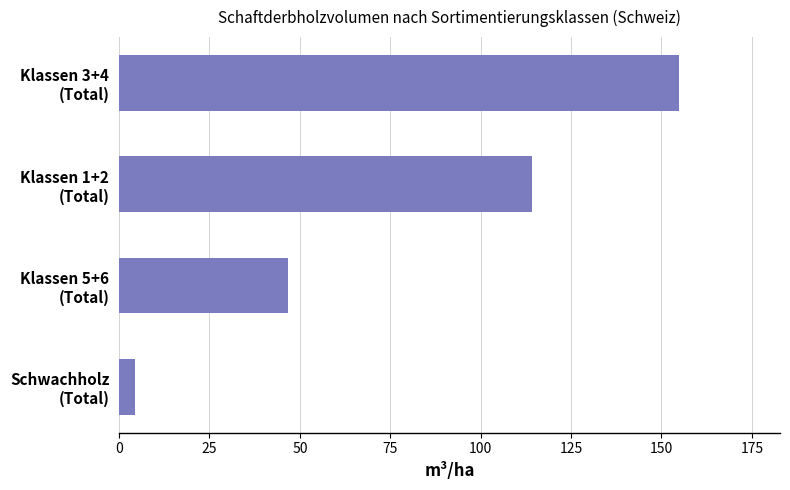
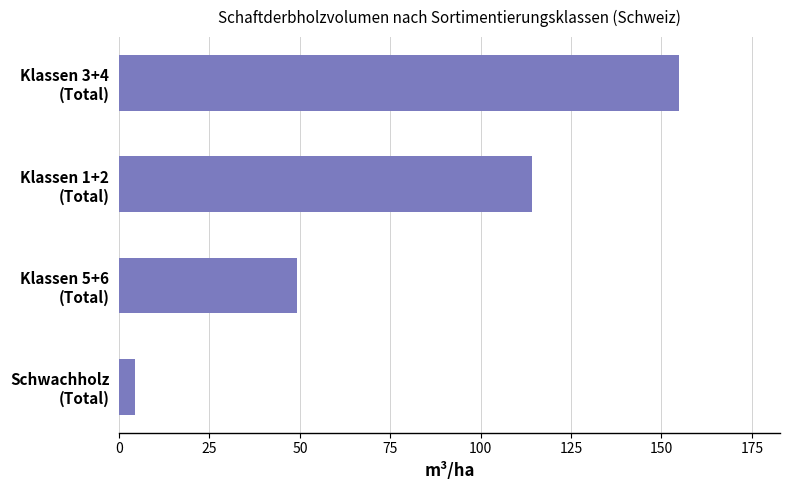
Klassen 5+6 (Total): 47 -> 49
